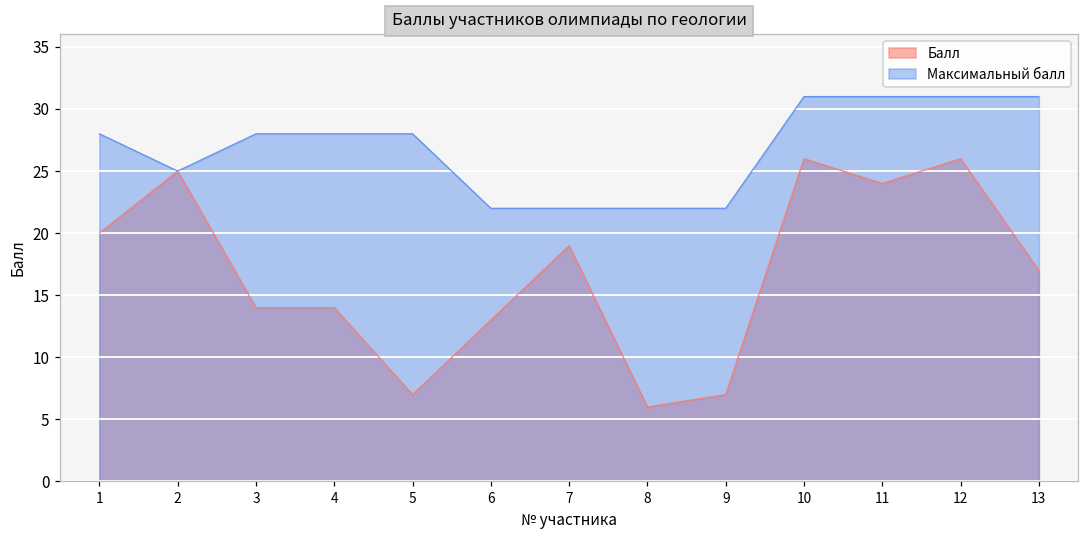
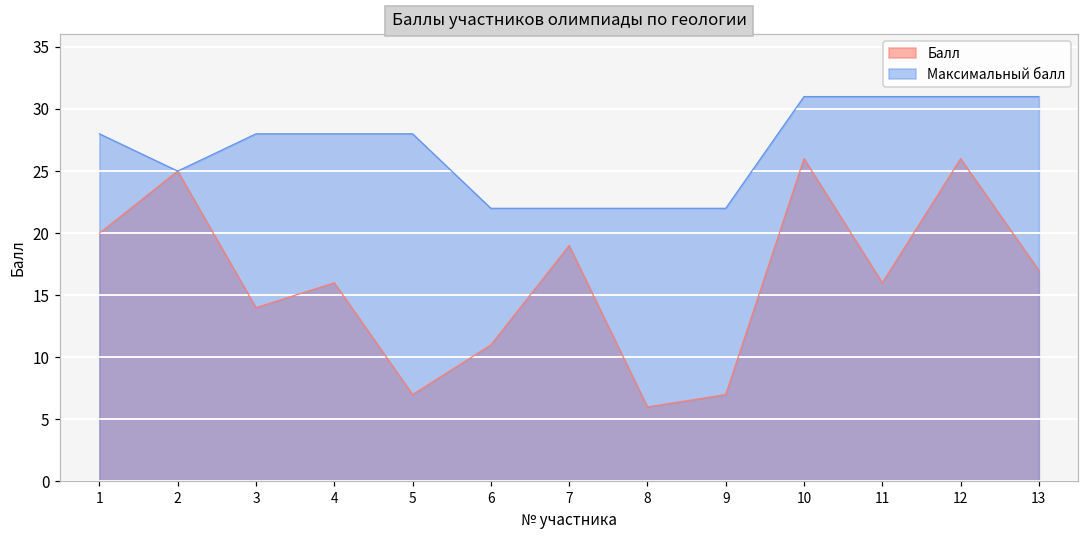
Балл, 4: 14 -> 16
Балл, 6: 13 -> 11
Балл, 11: 24 -> 16
